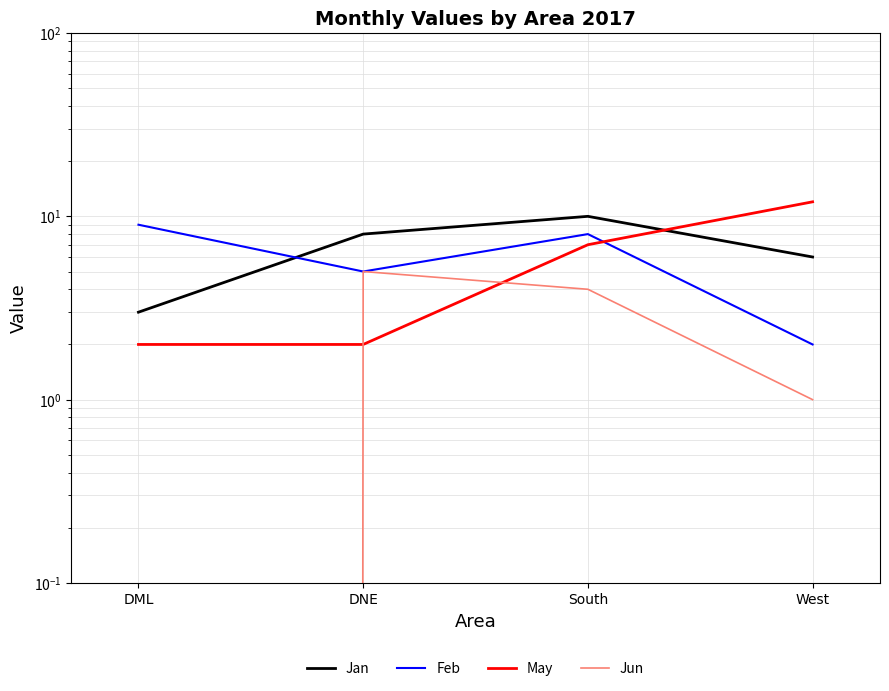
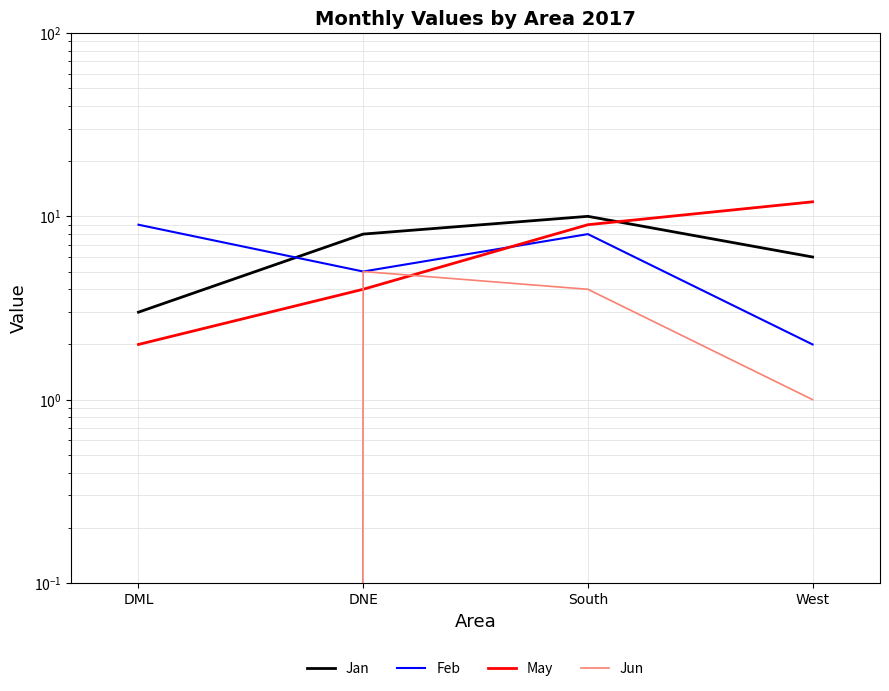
May, DNE: 2 -> 4
May, South: 7 -> 9
